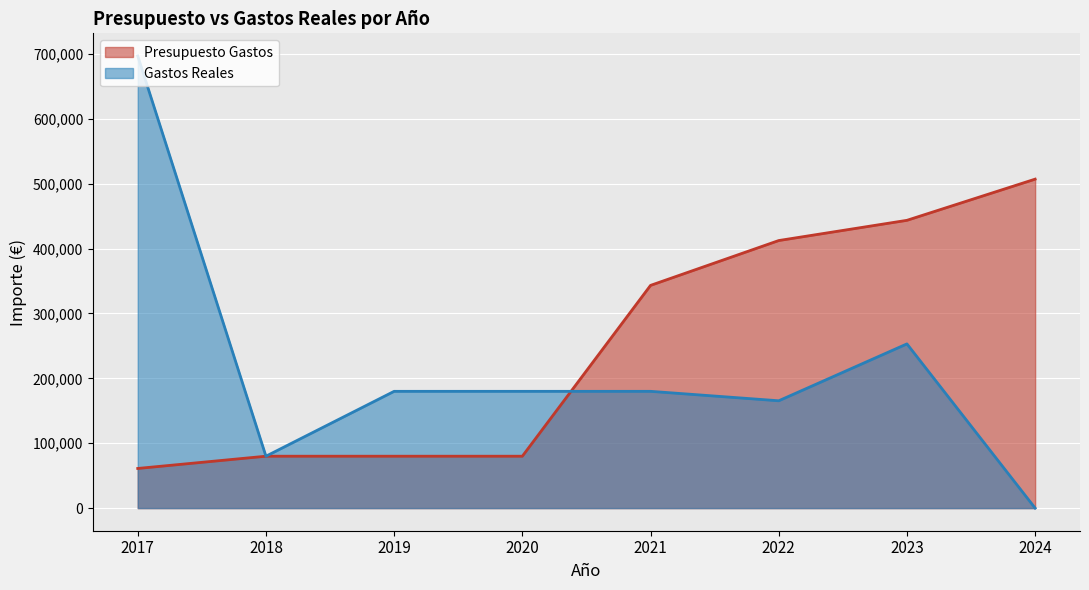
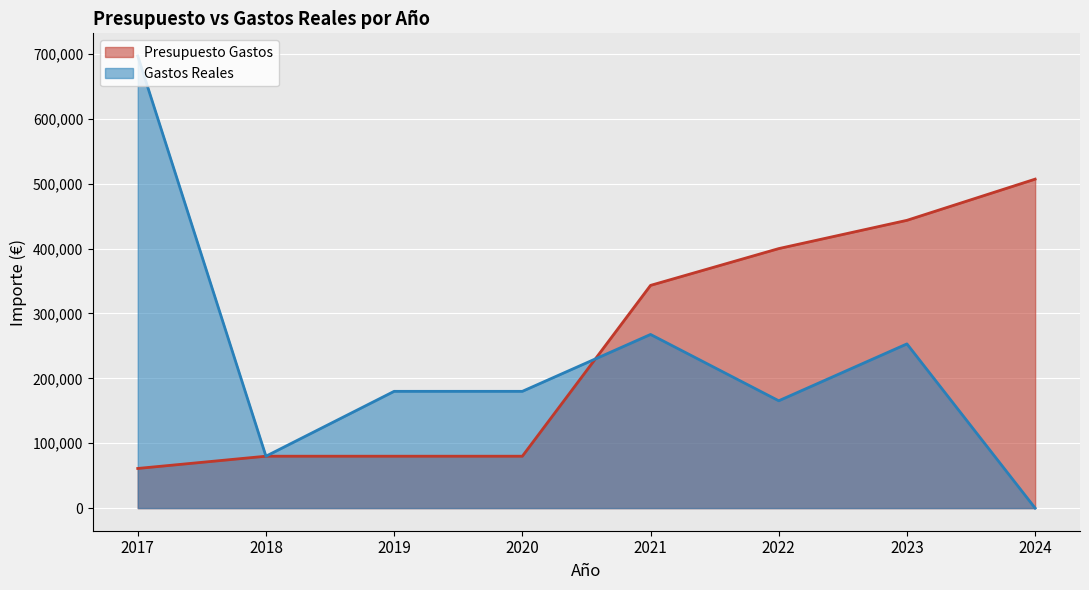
Gastos Reales, 2021: 180,000 -> 270,000
Presupuesto Gastos, 2022: 410,000 -> 400,000
